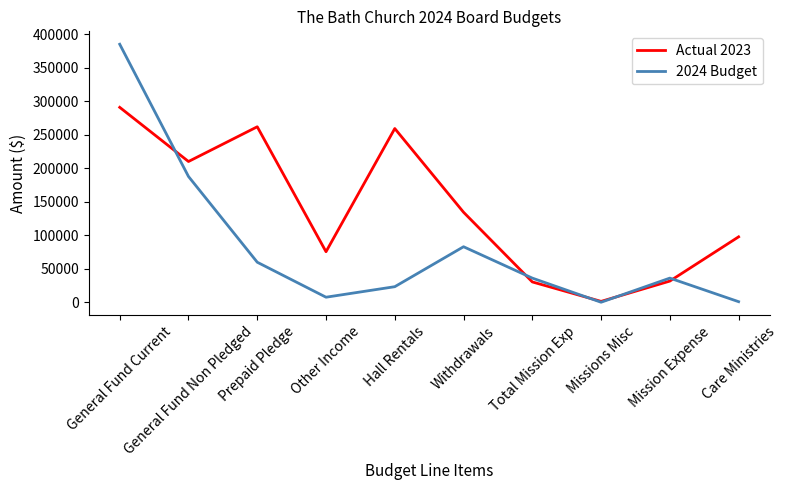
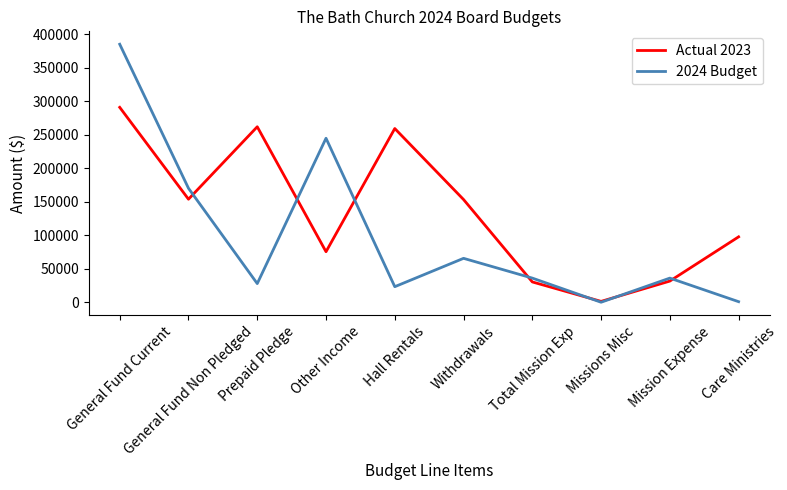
Actual 2023, General Fund Non Pledged: 210000 -> 150000
2024 Budget, General Fund Non Pledged: 190000 -> 170000
2024 Budget, Prepaid Pledge: 60000 -> 30000
2024 Budget, Other Income: 10000 -> 240000
Actual 2023, Withdrawals: 130000 -> 150000
2024 Budget, Withdrawals: 80000 -> 70000
